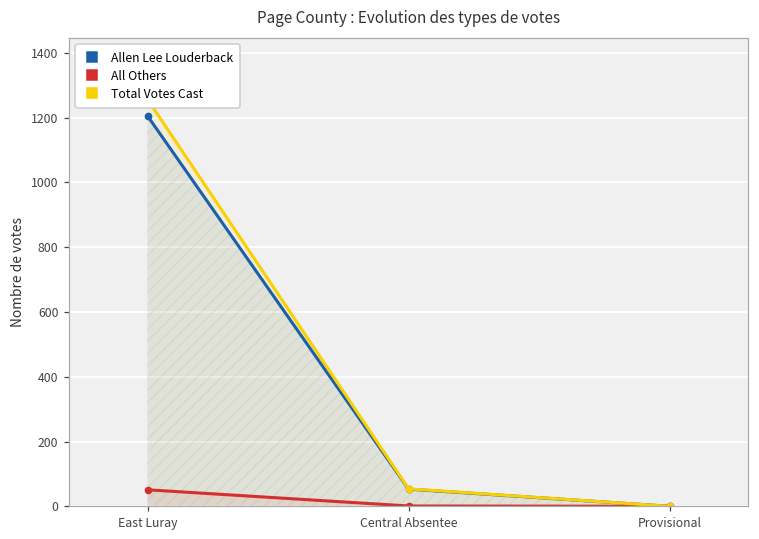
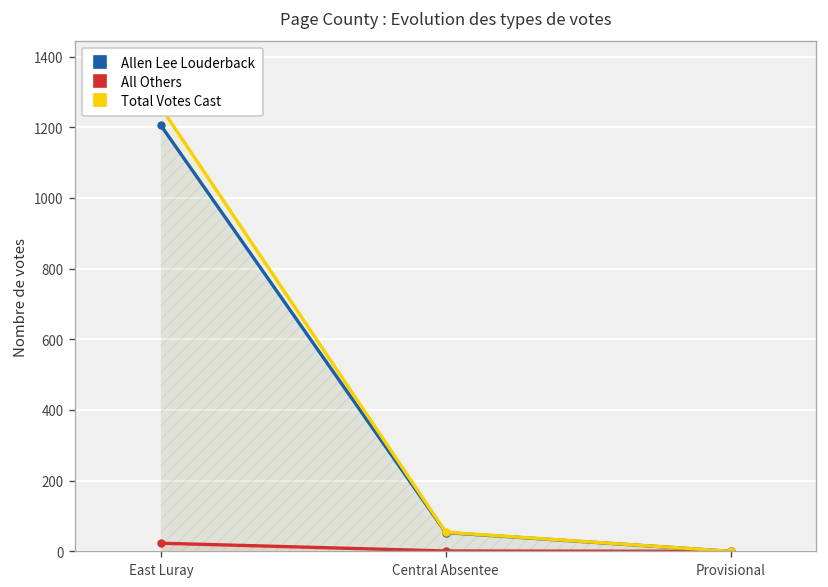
All Others, East Luray: 50 -> 20
